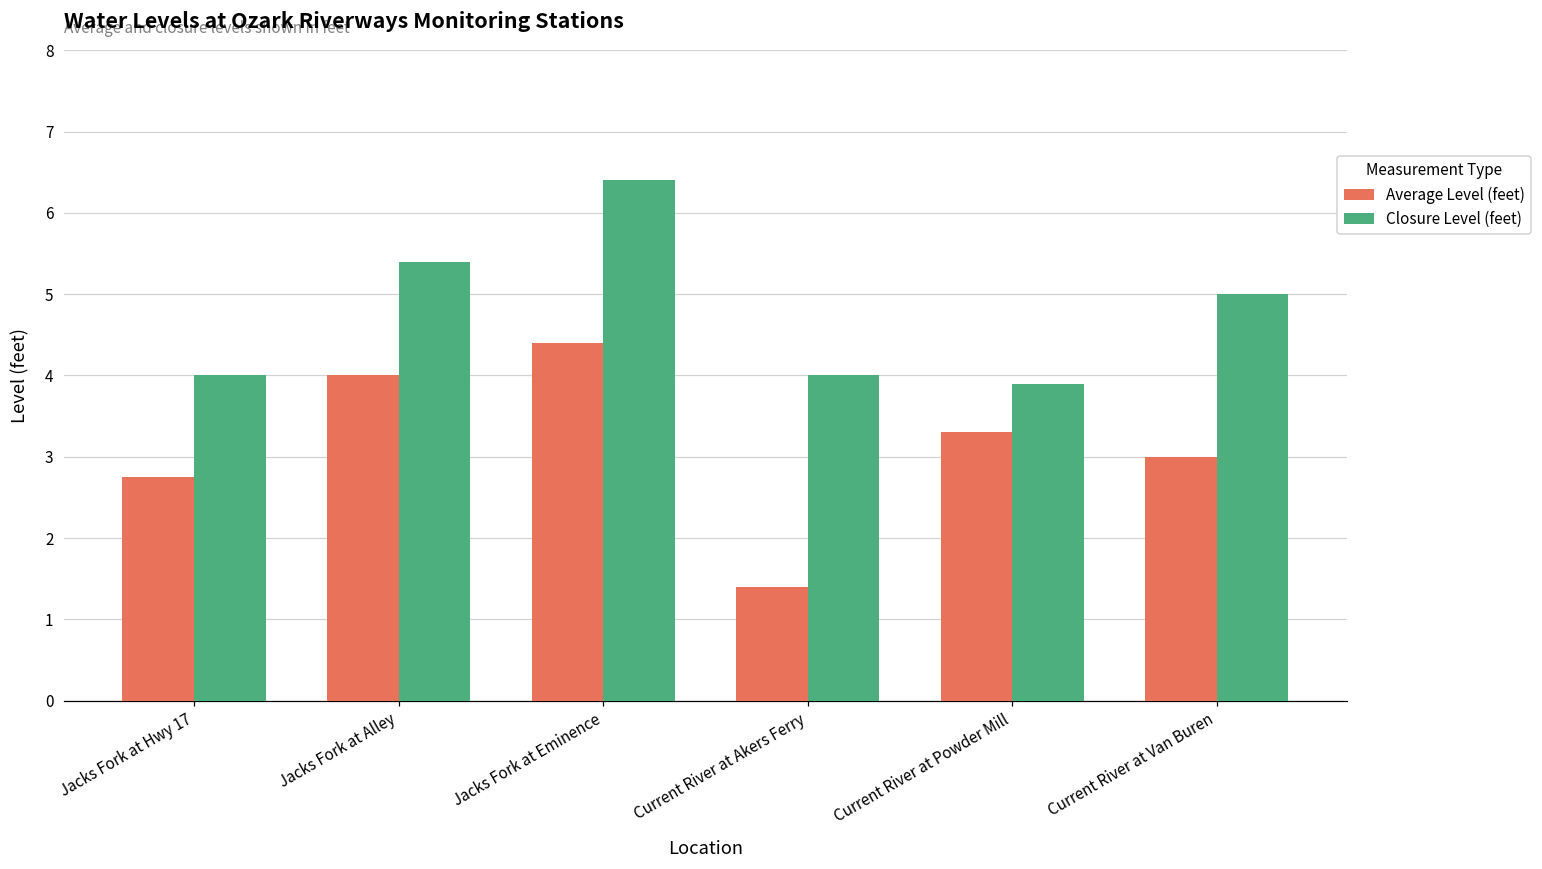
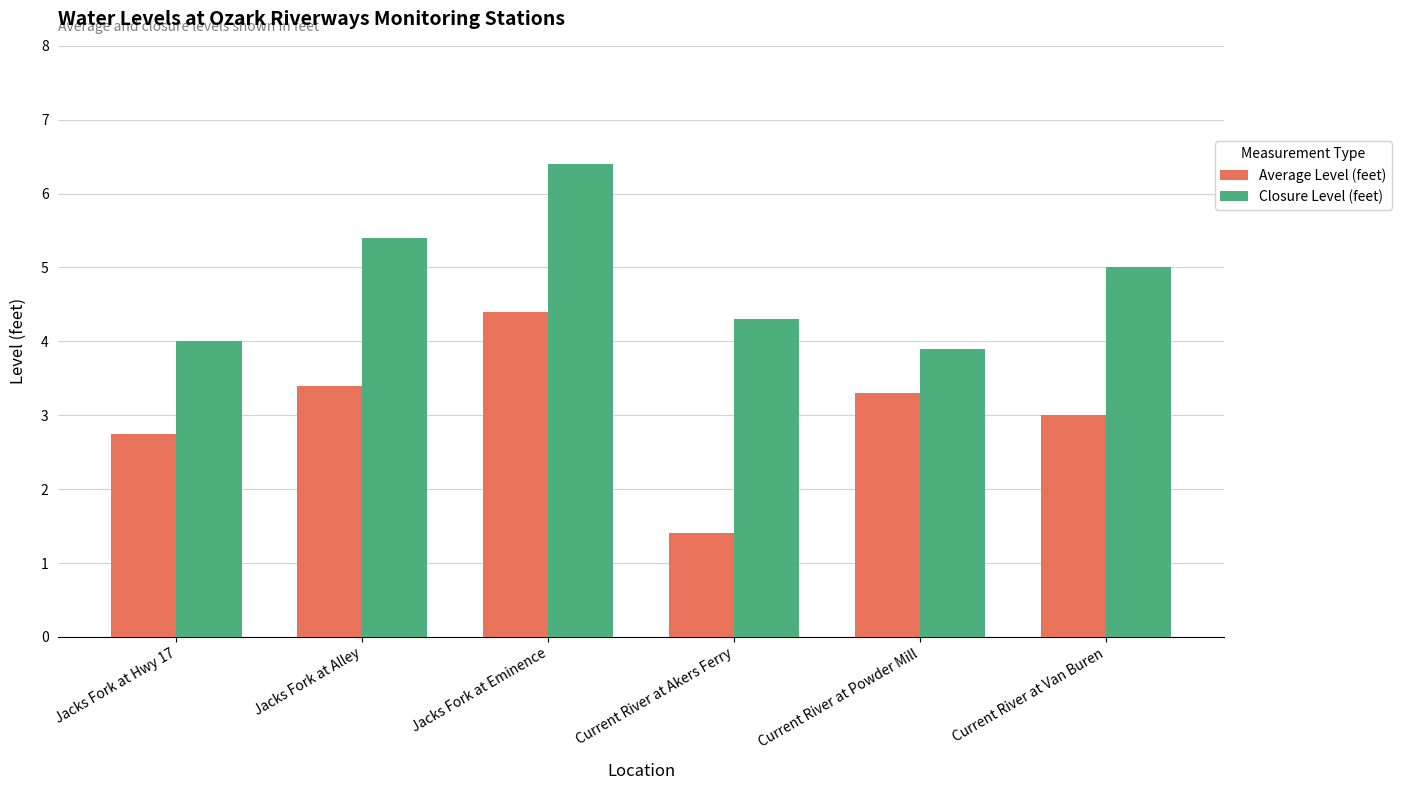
Average Level (feet), Jacks Fork at Alley: 4.0 -> 3.4
Closure Level (feet), Current River at Akers Ferry: 4.0 -> 4.3
